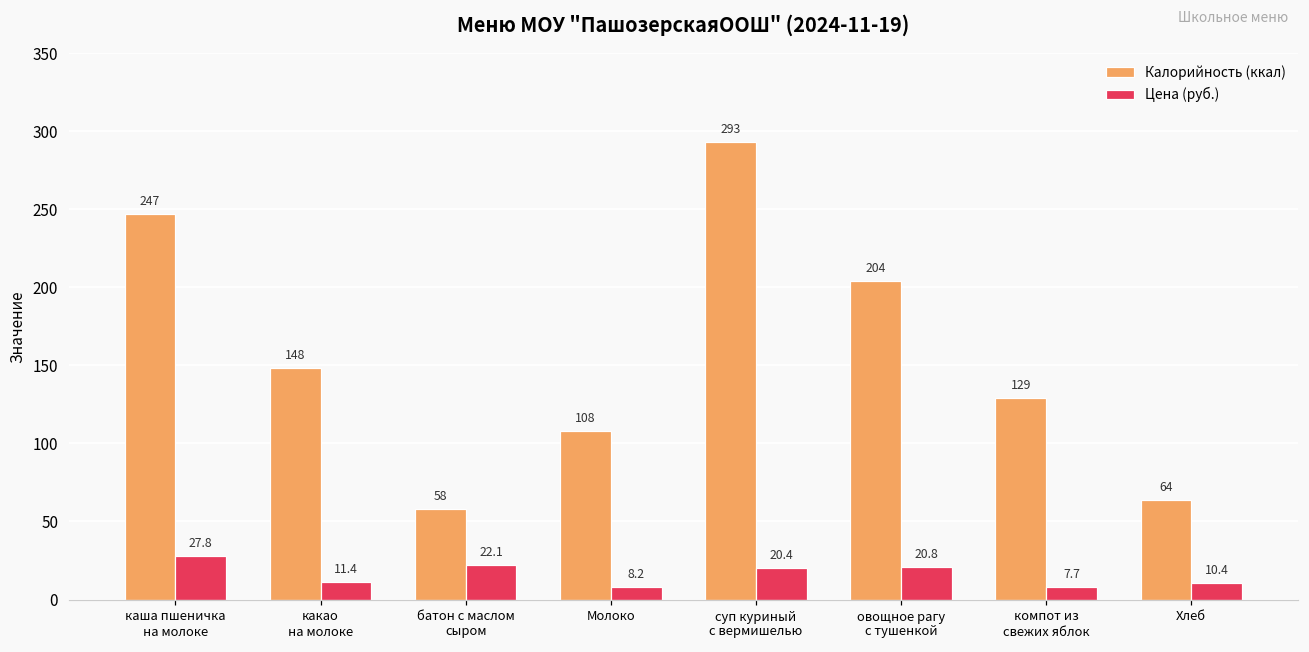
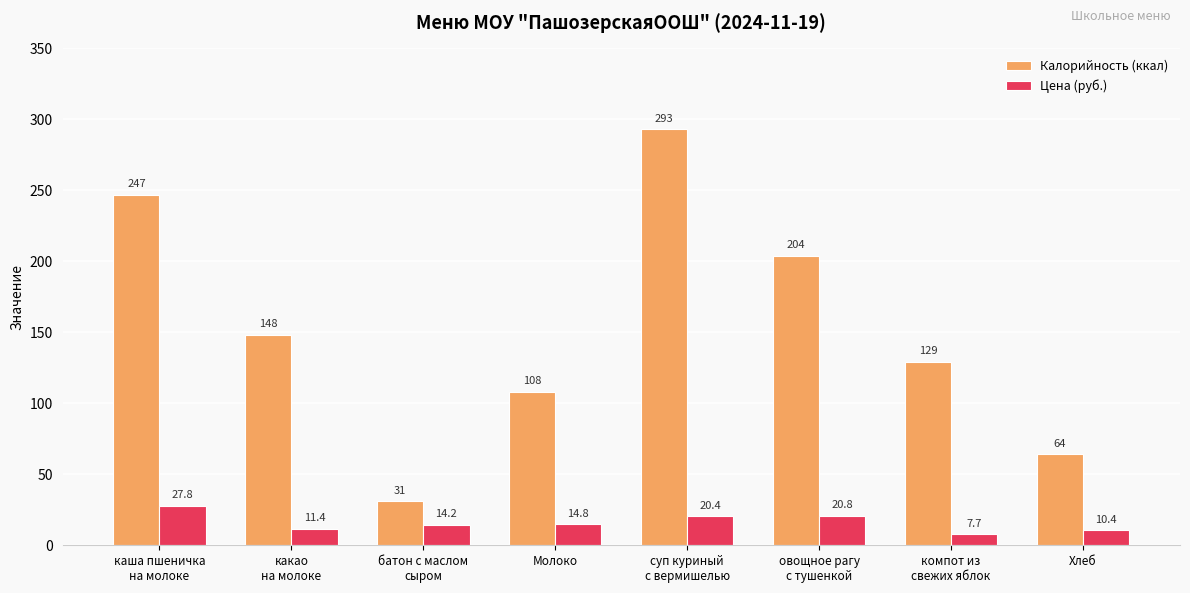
Калорийность (ккал), батон с маслом сыром: 58 -> 31
Цена (руб.), батон с маслом сыром: 22.1 -> 14.2
Цена (руб.), Молоко: 8.2 -> 14.8
